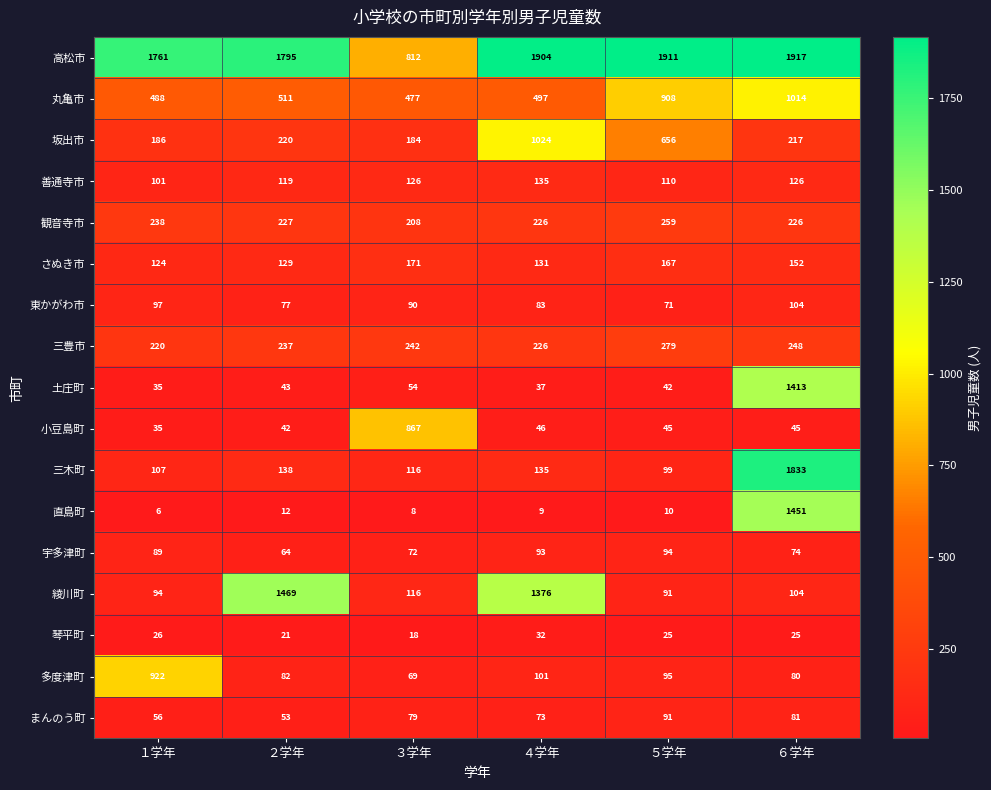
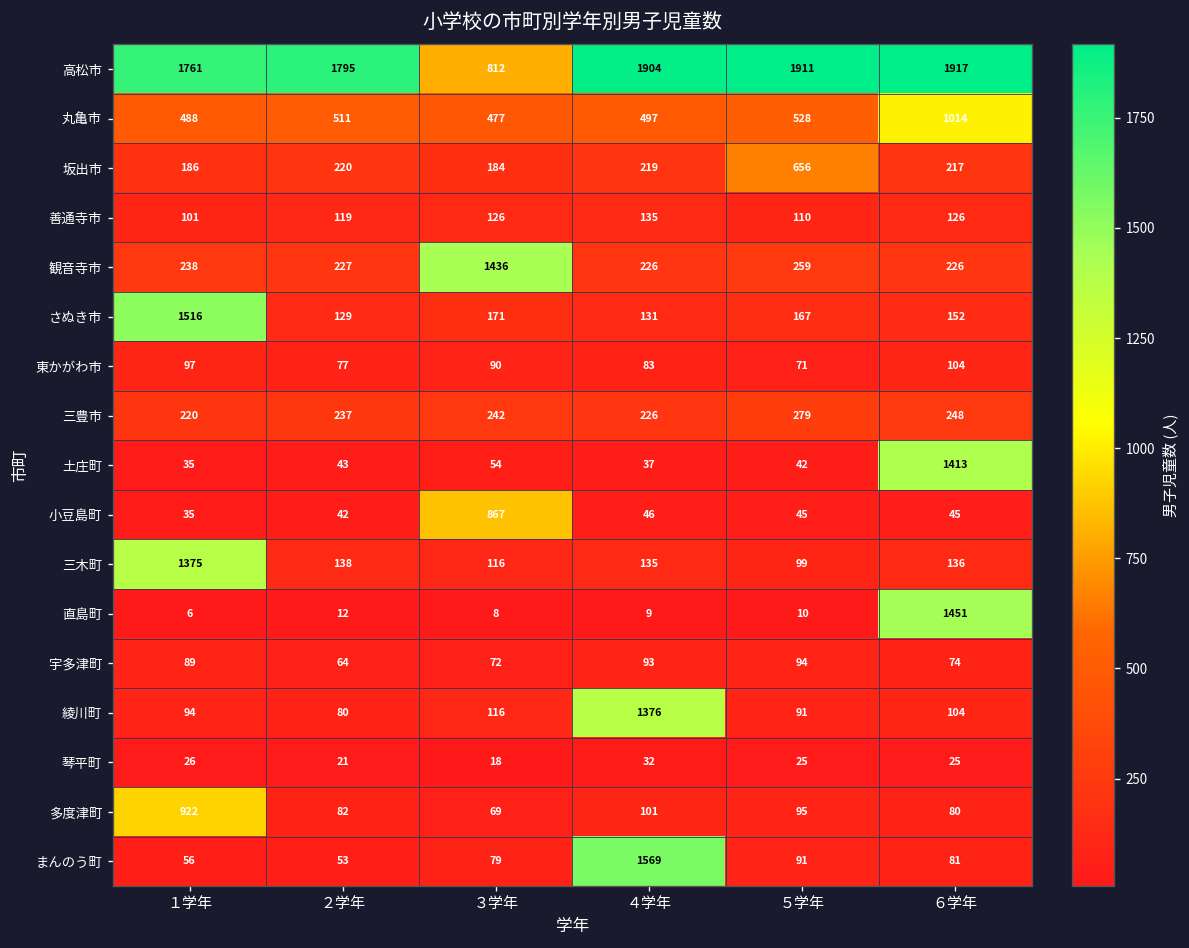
丸亀市, ５学年: 908 -> 528
坂出市, ４学年: 1024 -> 219
観音寺市, ３学年: 208 -> 1436
さぬき市, １学年: 124 -> 1516
三木町, １学年: 107 -> 1375
三木町, ６学年: 1833 -> 136
綾川町, ２学年: 1469 -> 80
まんのう町, ４学年: 73 -> 1569
